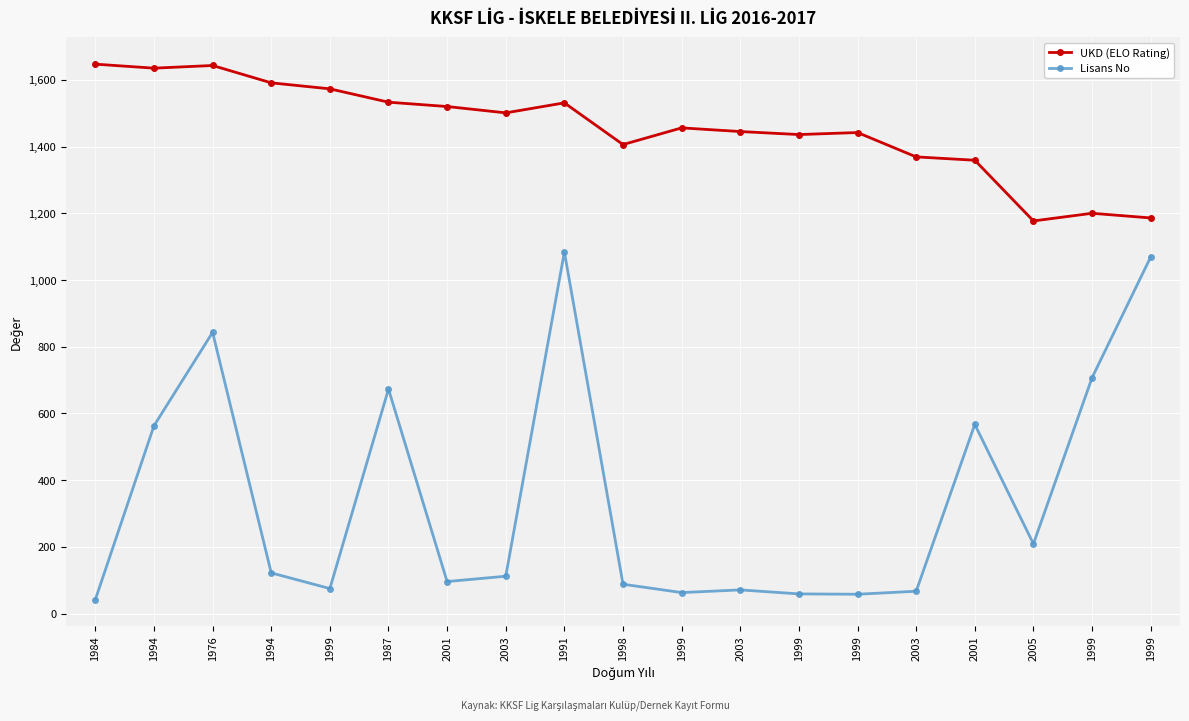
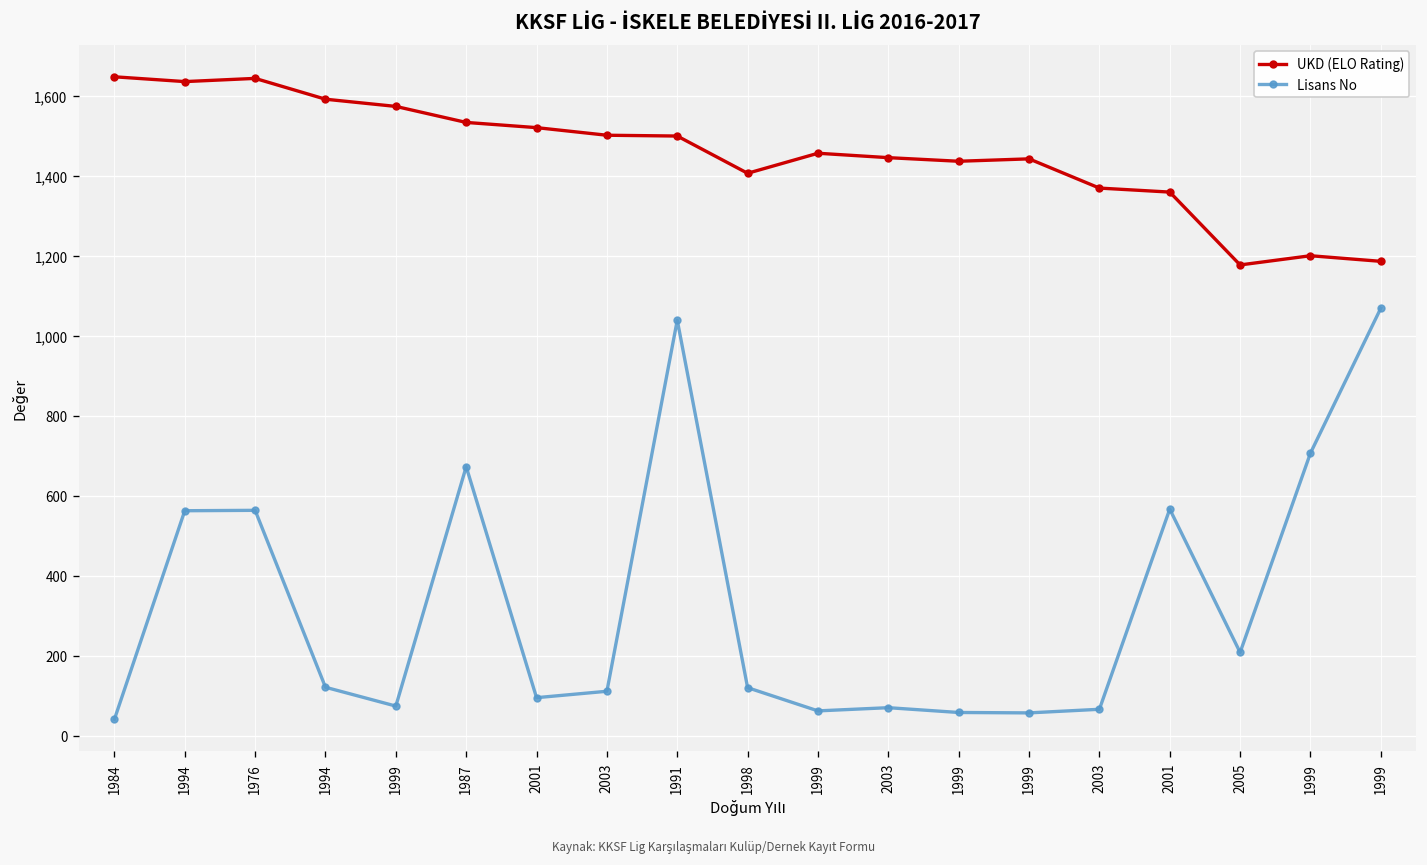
Lisans No, 1976: 840 -> 560
UKD (ELO Rating), 1991: 1,530 -> 1,500
Lisans No, 1991: 1,080 -> 1,040
Lisans No, 1998: 90 -> 120
